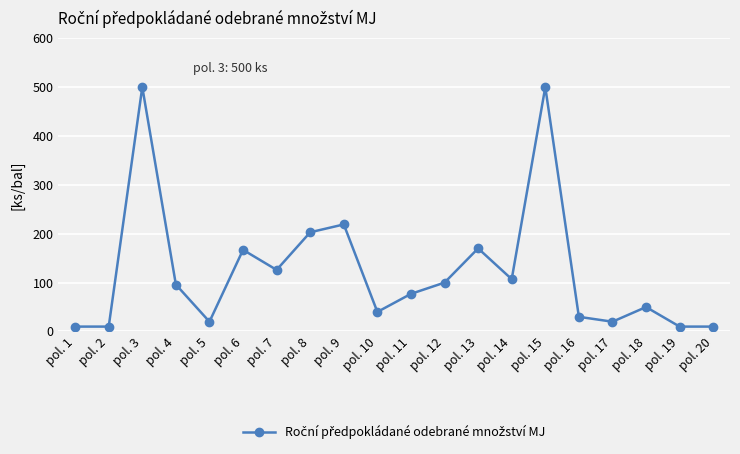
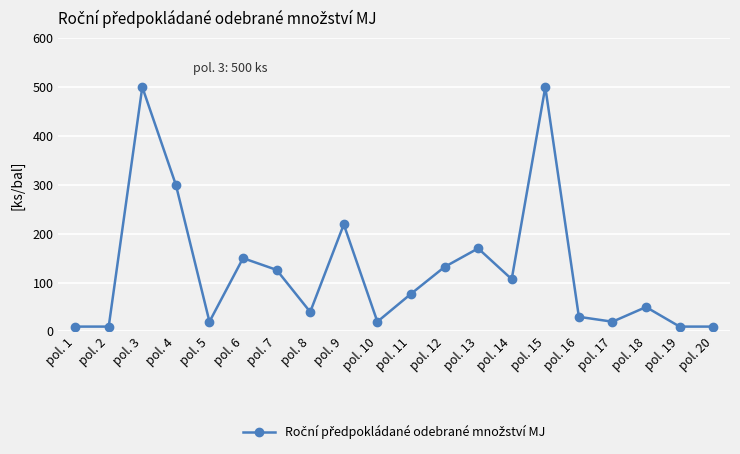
pol. 4: 100 -> 300
pol. 6: 170 -> 150
pol. 8: 200 -> 40
pol. 10: 40 -> 20
pol. 12: 100 -> 130
